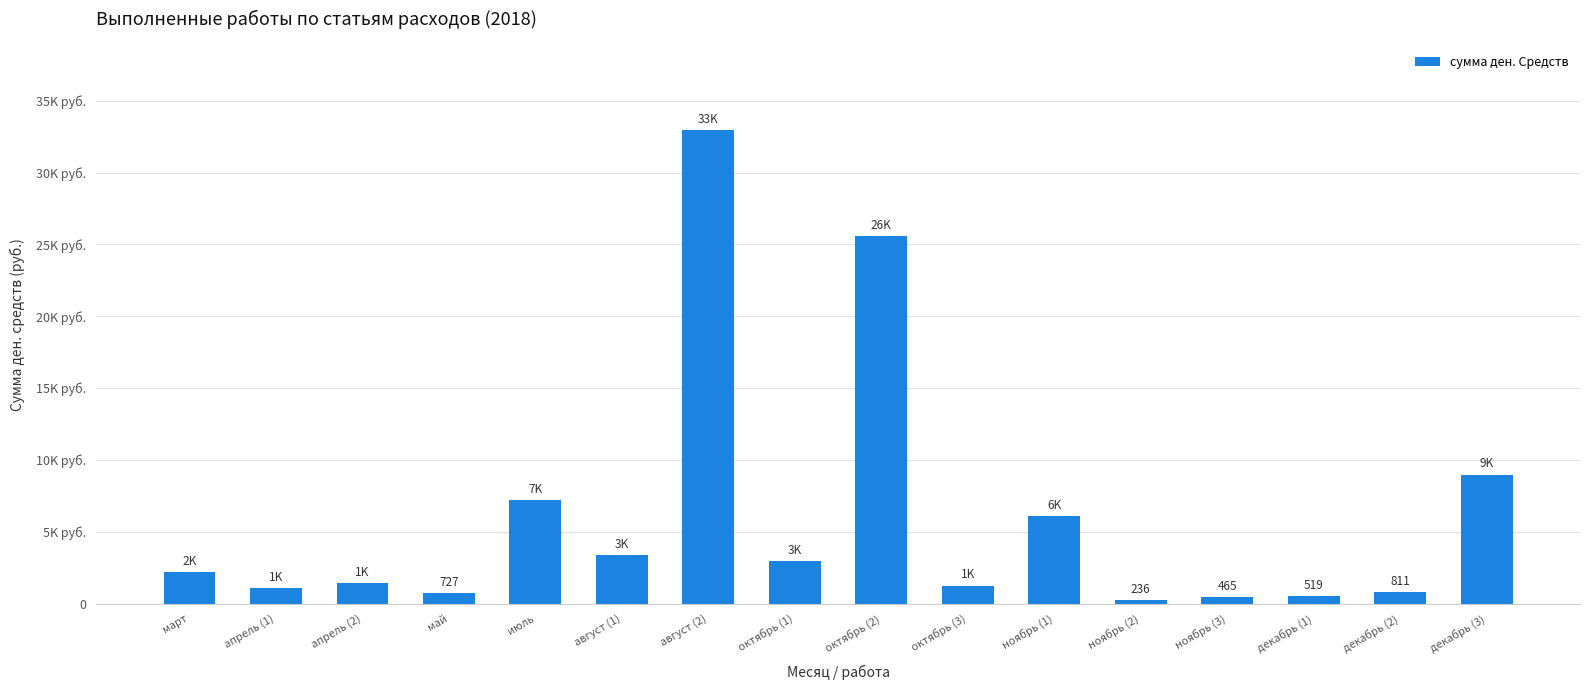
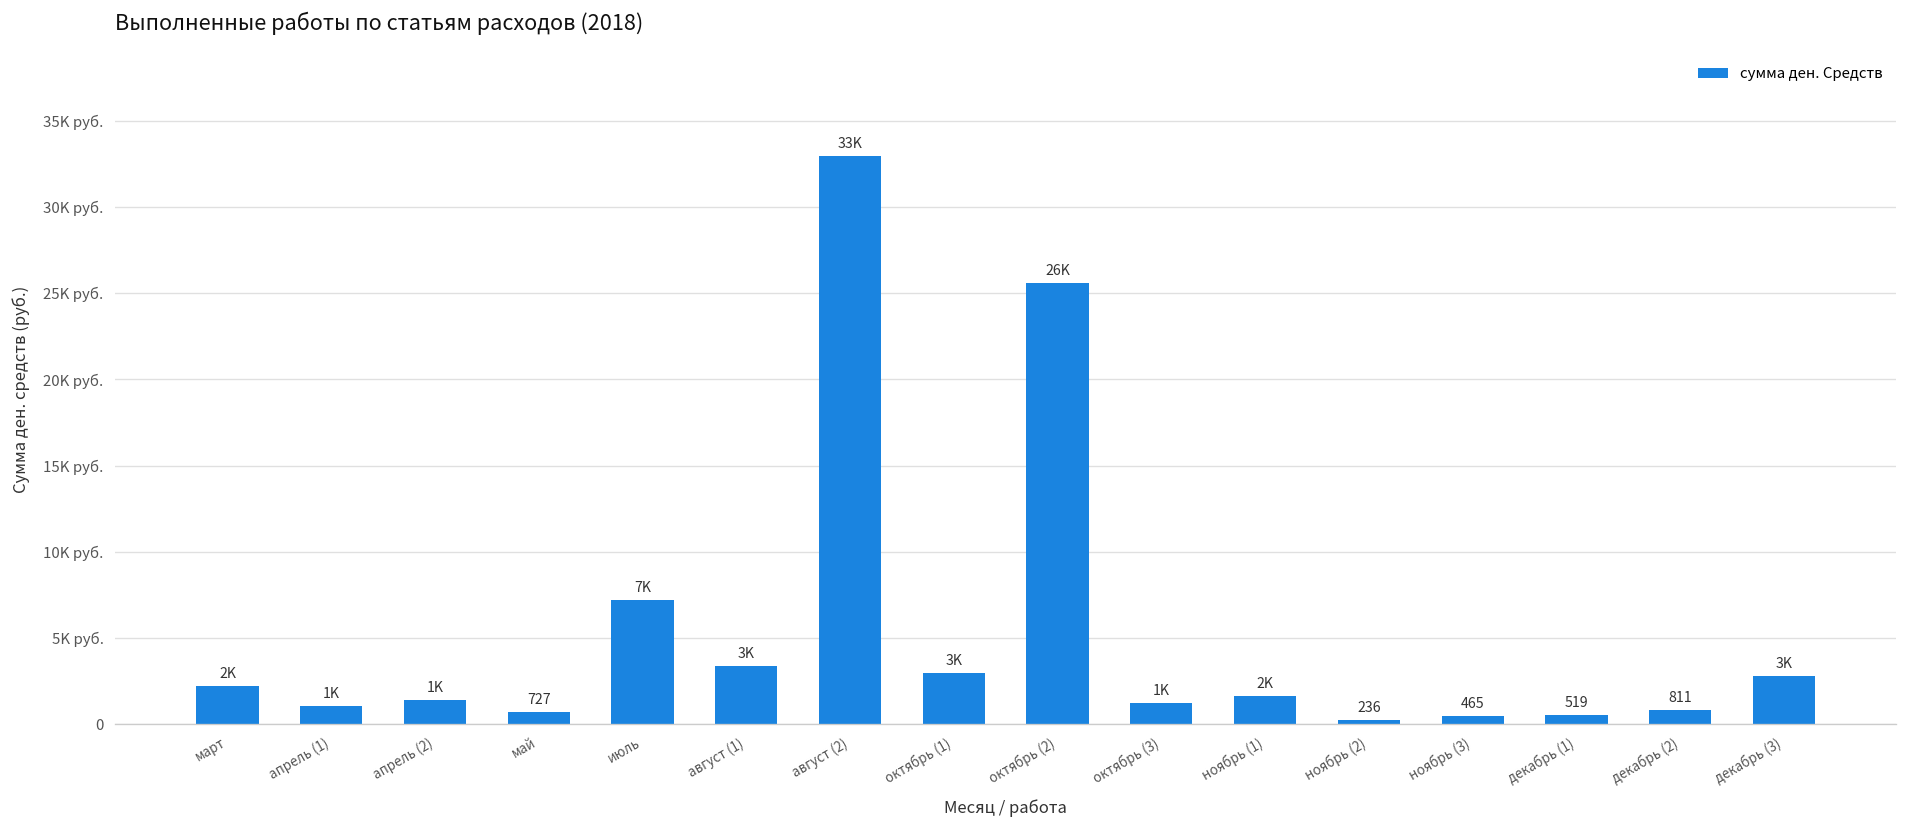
ноябрь (1): 6K -> 2K
декабрь (3): 9K -> 3K
